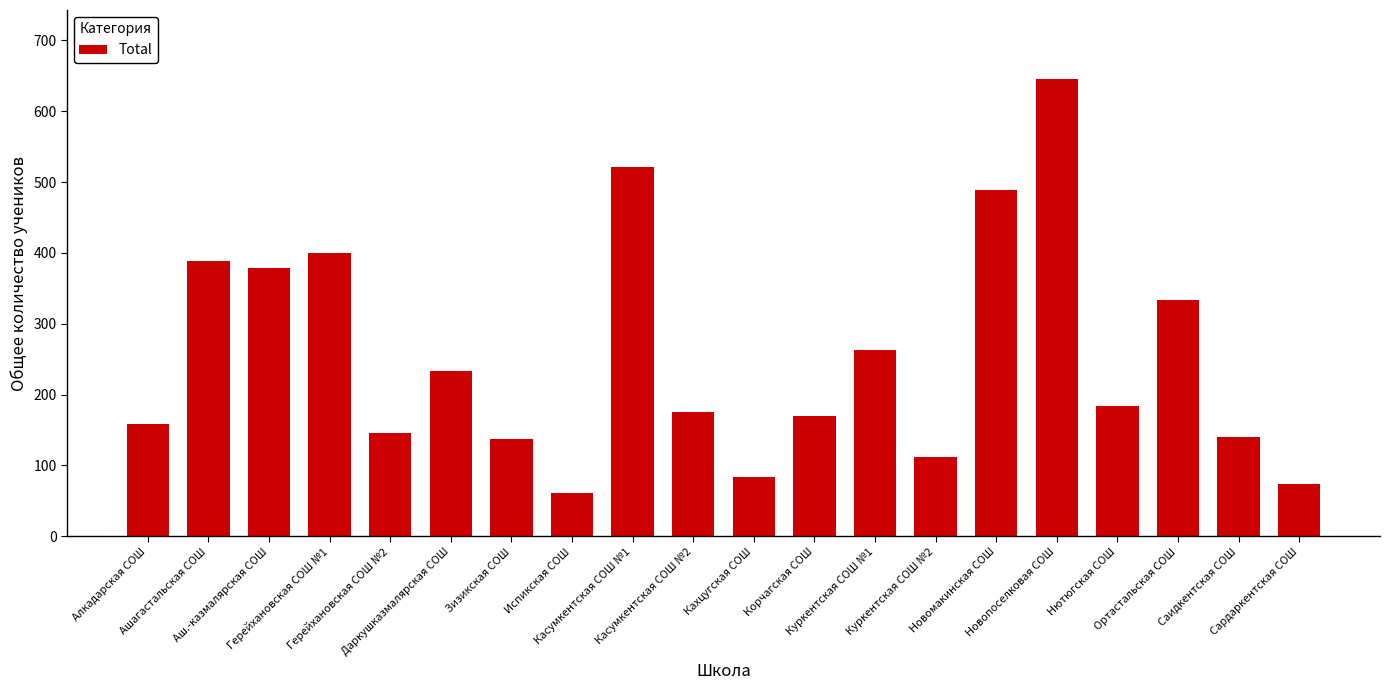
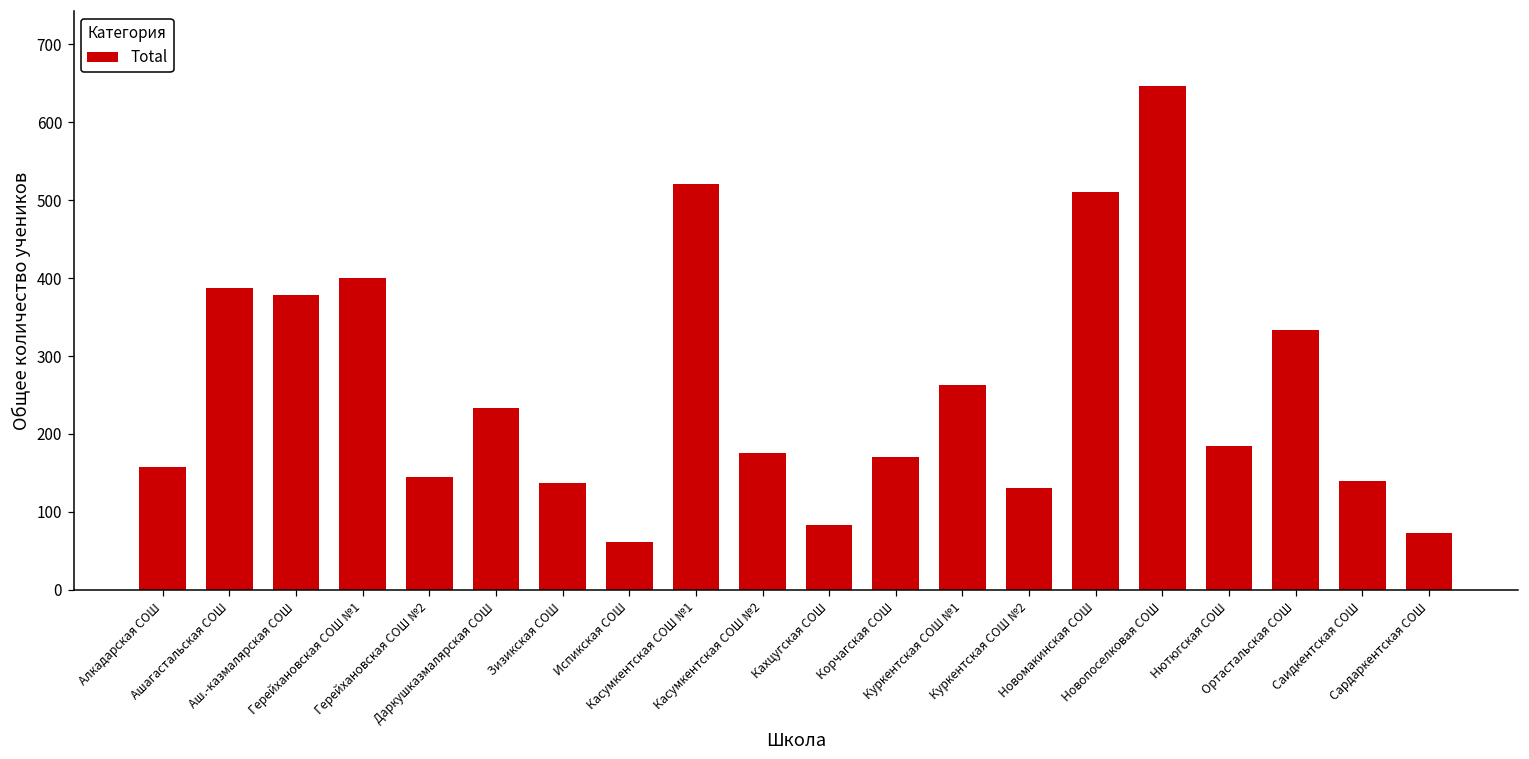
Куркентская СОШ №2: 110 -> 130
Новомакинская СОШ: 490 -> 510
